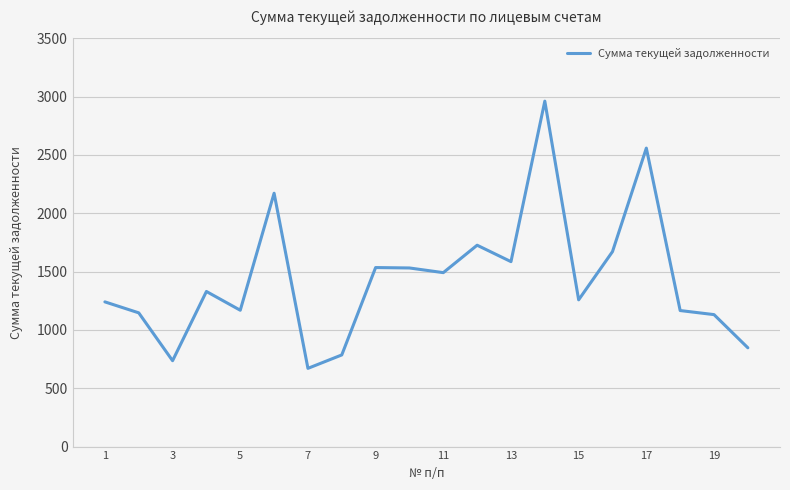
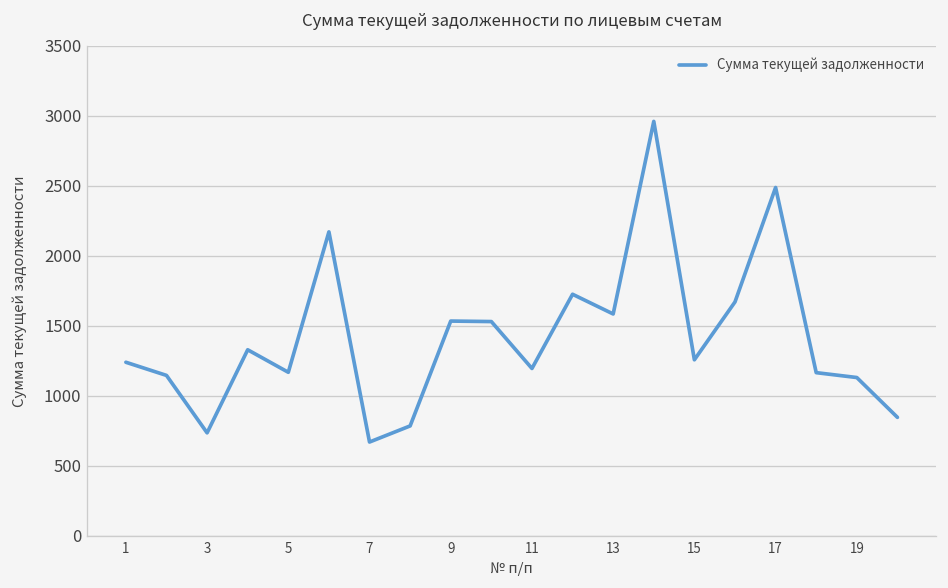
11: 1490 -> 1200
17: 2560 -> 2490
